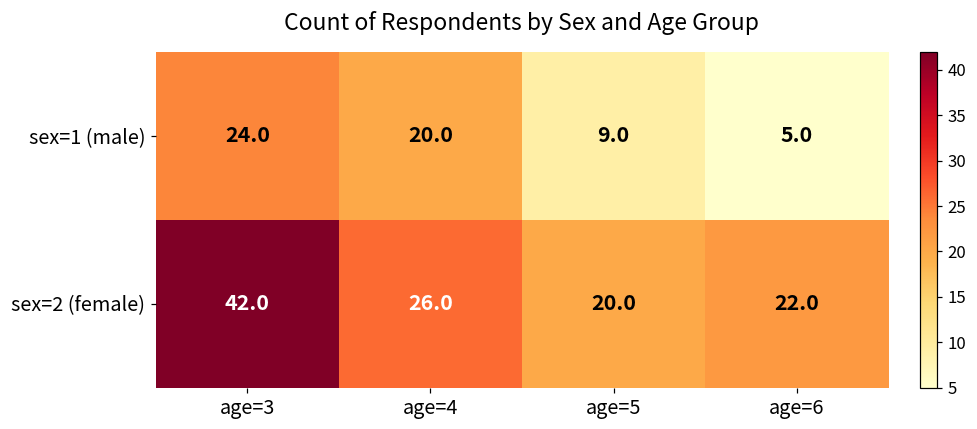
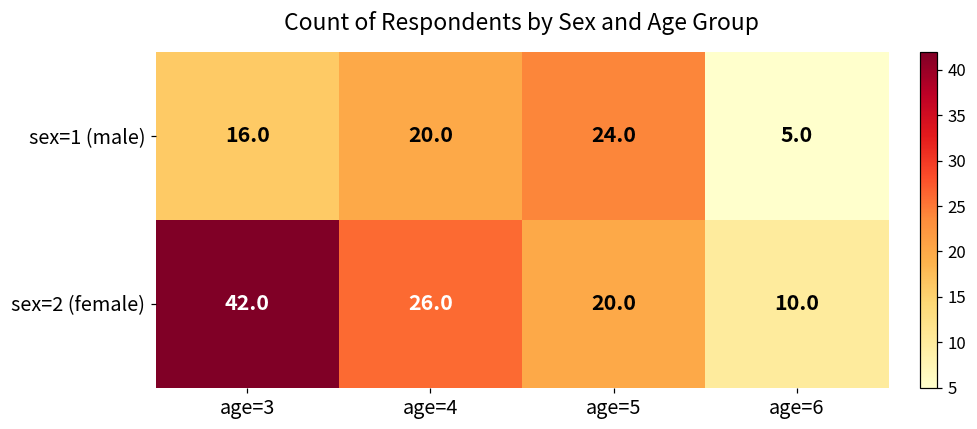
sex=1 (male), age=3: 24.0 -> 16.0
sex=1 (male), age=5: 9.0 -> 24.0
sex=2 (female), age=6: 22.0 -> 10.0
